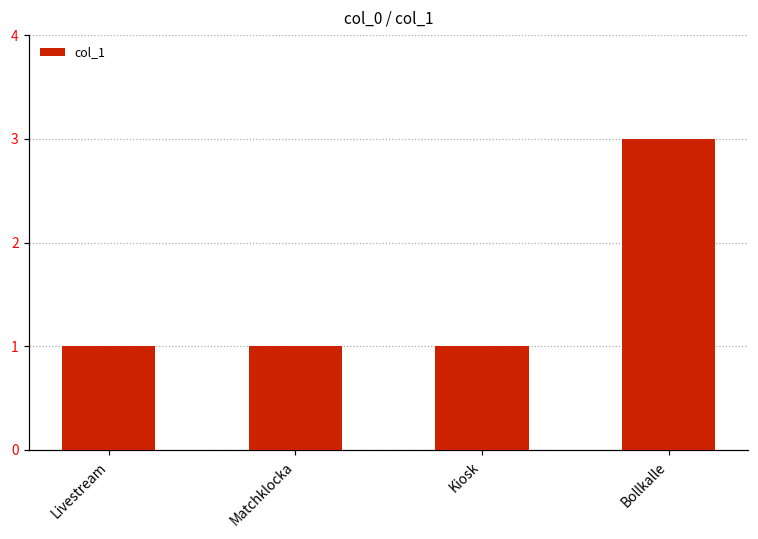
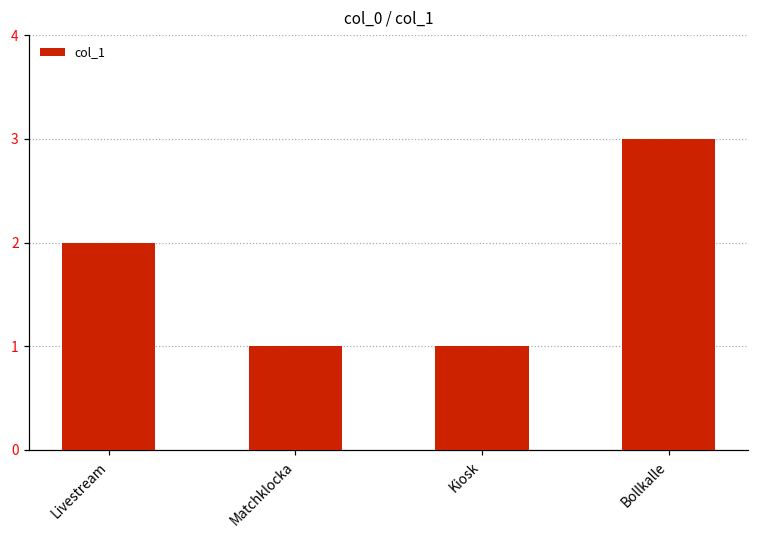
Livestream: 1 -> 2
